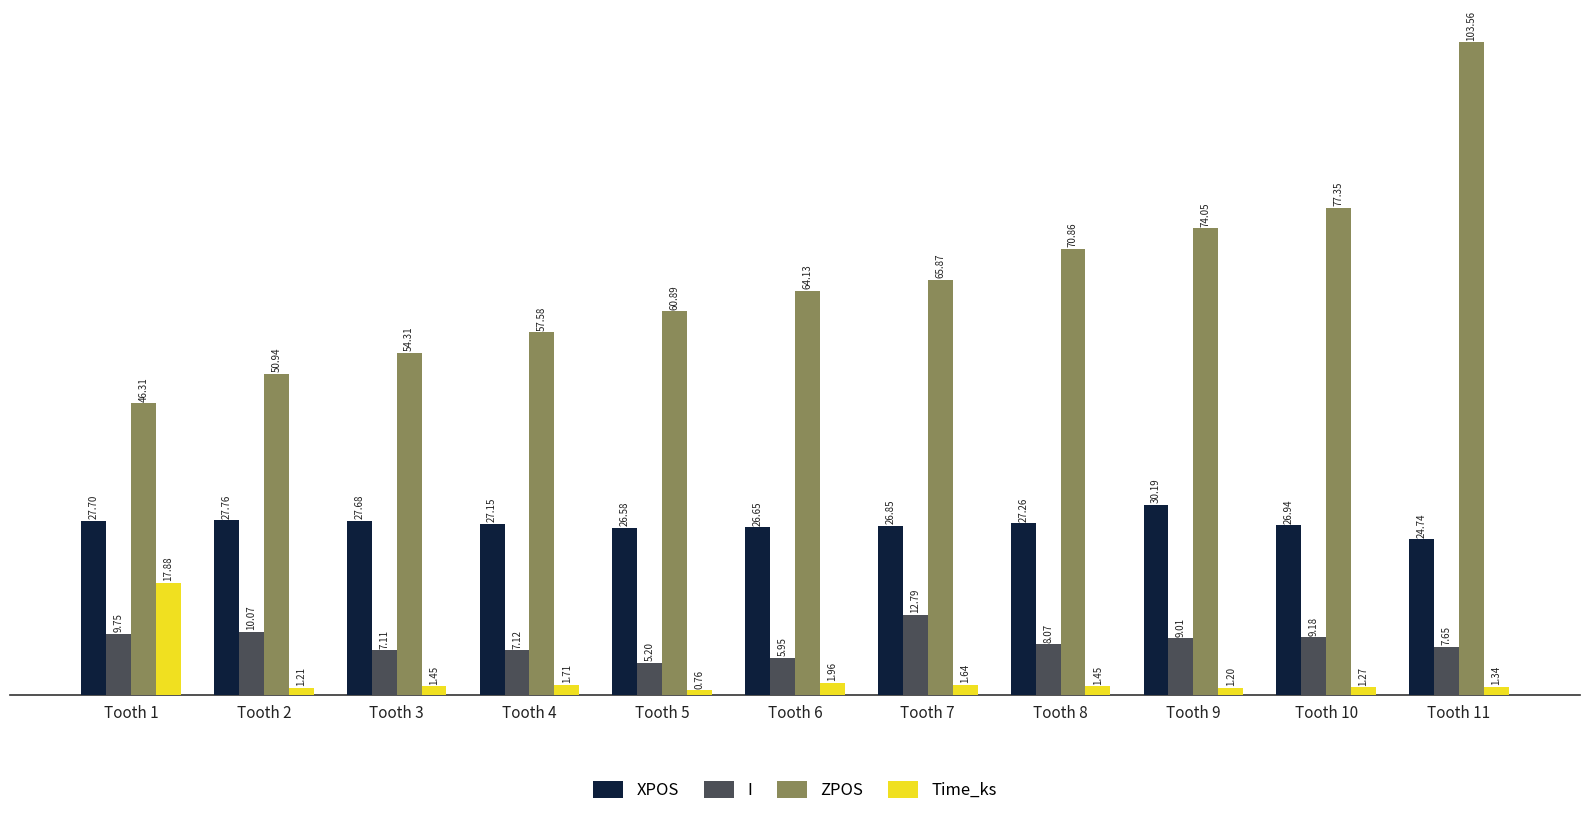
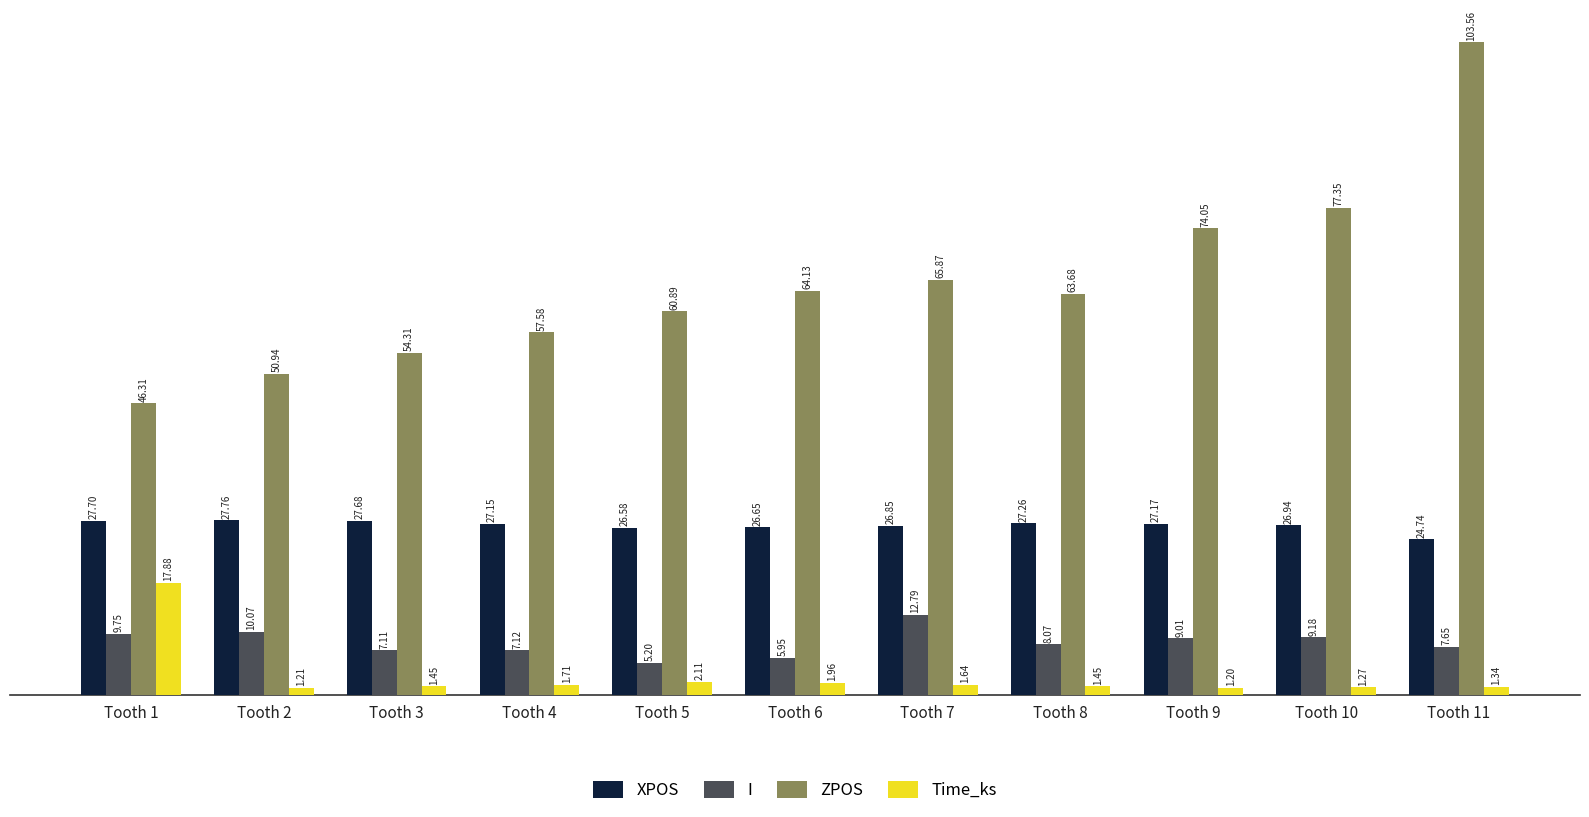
Time_ks, Tooth 5: 0.76 -> 2.11
ZPOS, Tooth 8: 70.86 -> 63.68
XPOS, Tooth 9: 30.19 -> 27.17
